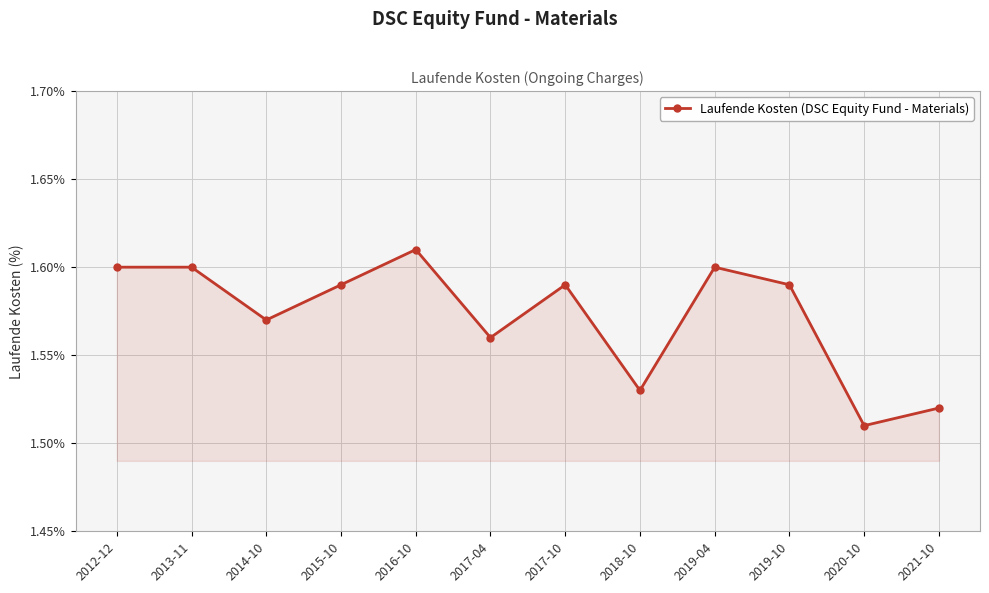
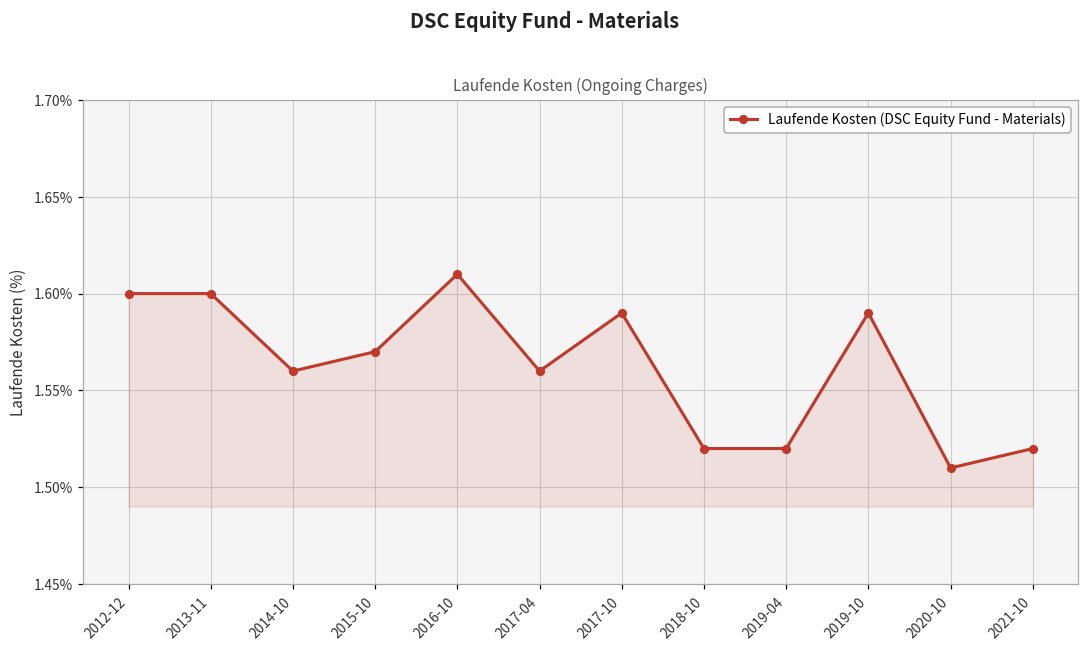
2014-10: 1.57% -> 1.56%
2015-10: 1.59% -> 1.57%
2018-10: 1.53% -> 1.52%
2019-04: 1.60% -> 1.52%
